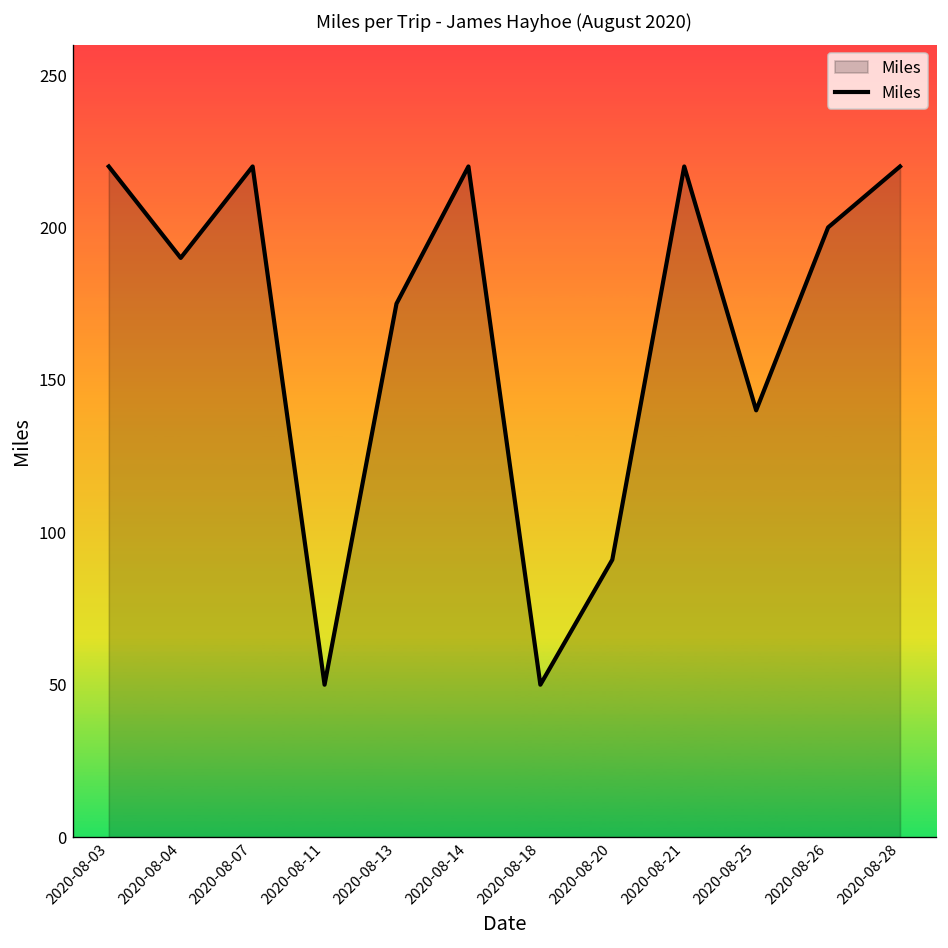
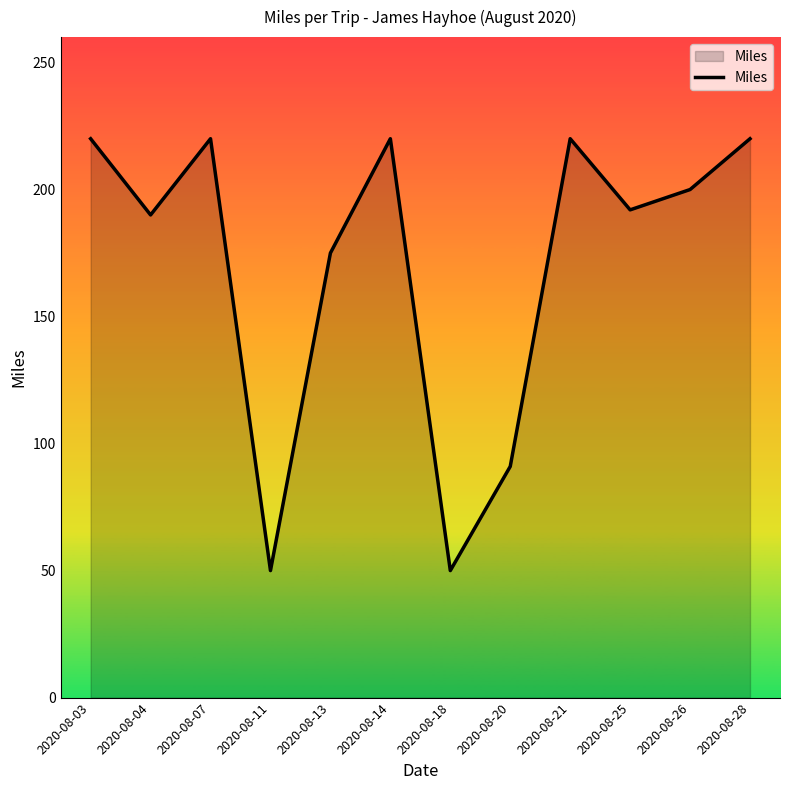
2020-08-25: 140 -> 192
